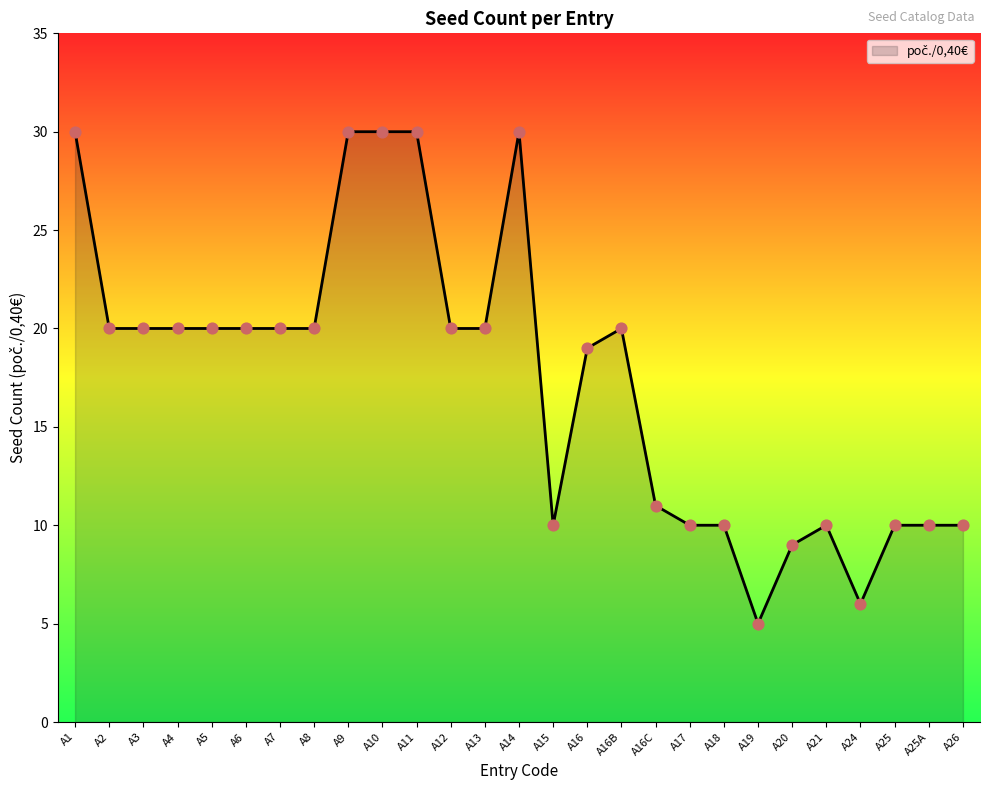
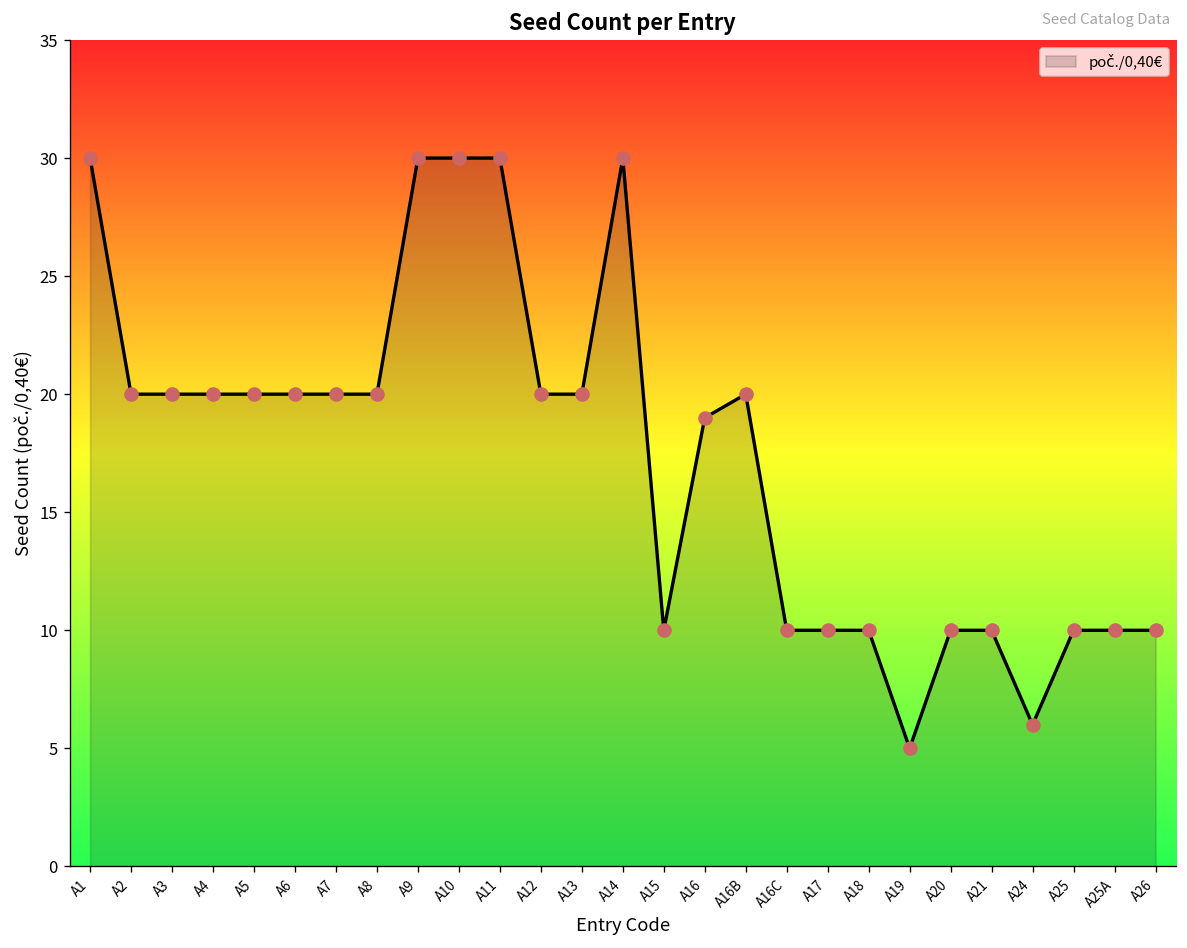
A16C: 11 -> 10
A20: 9 -> 10
